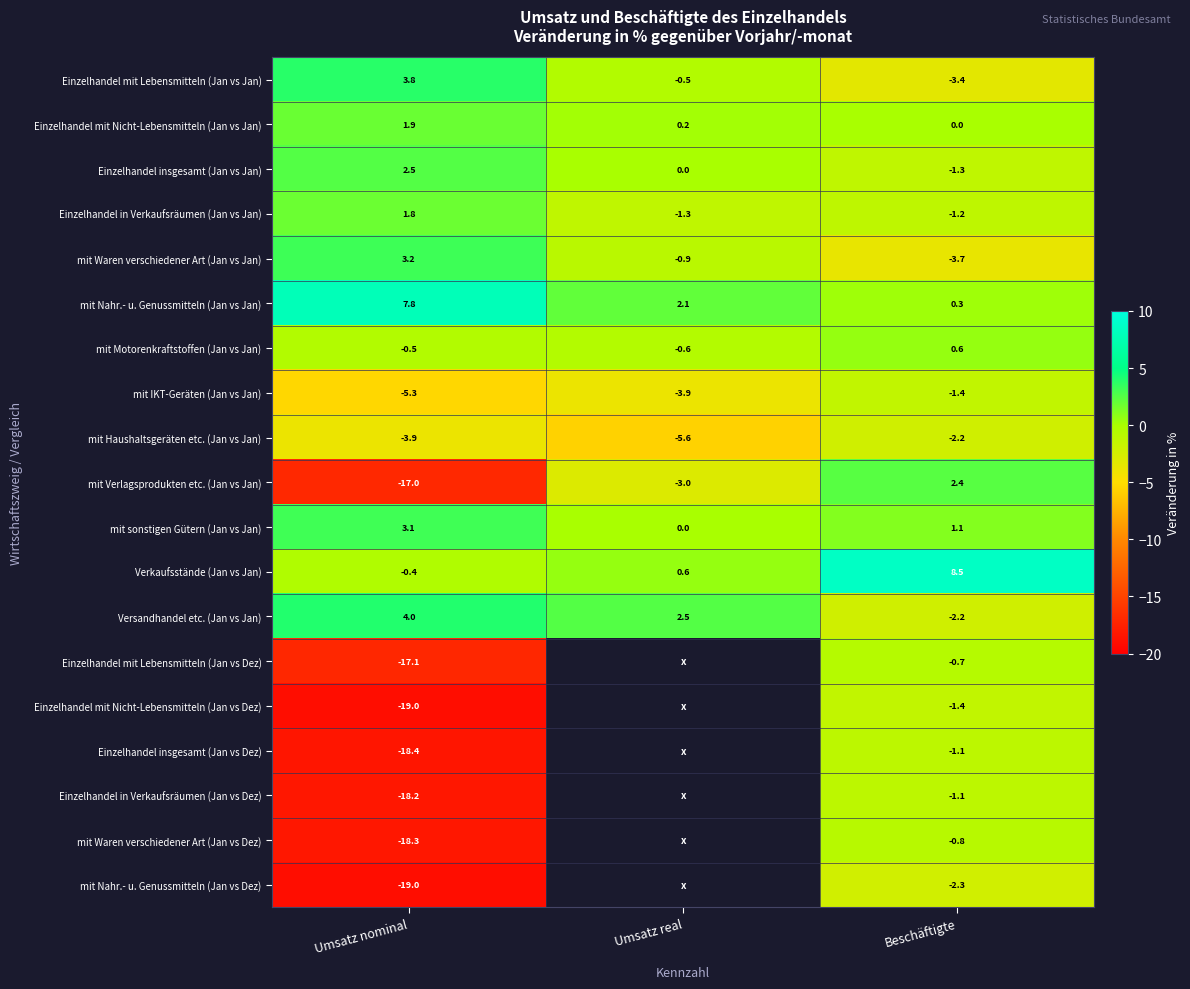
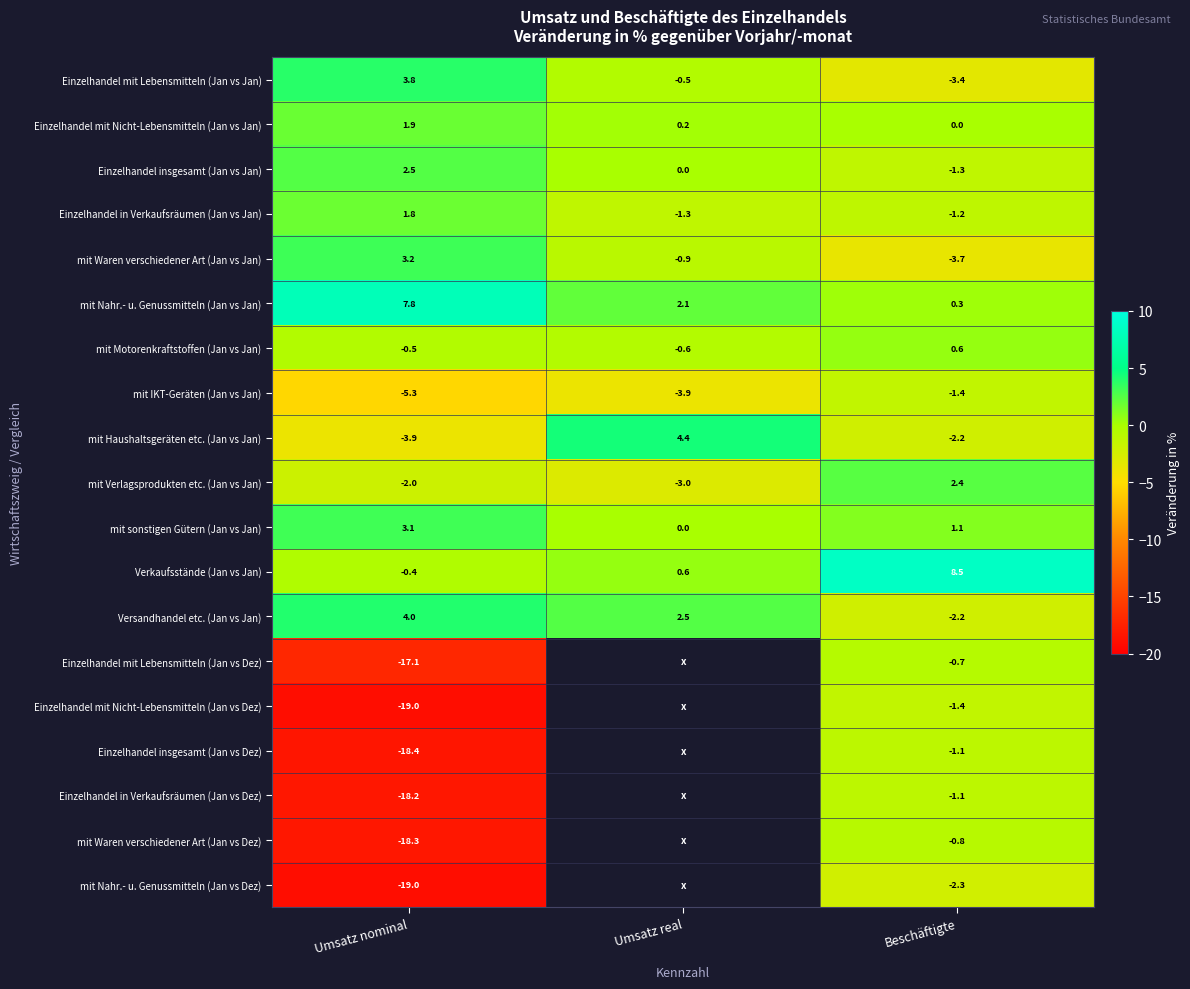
mit Haushaltsgeräten etc. (Jan vs Jan), Umsatz real: -5.6 -> 4.4
mit Verlagsprodukten etc. (Jan vs Jan), Umsatz nominal: -17.0 -> -2.0
